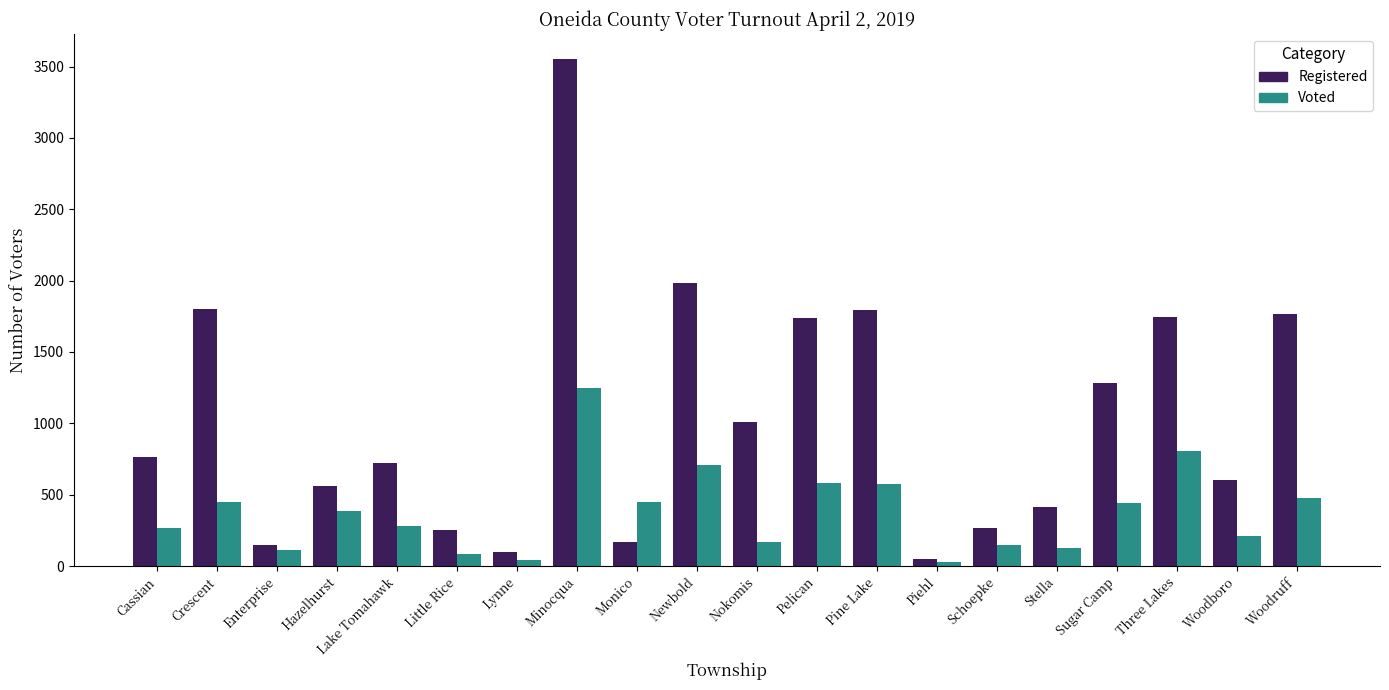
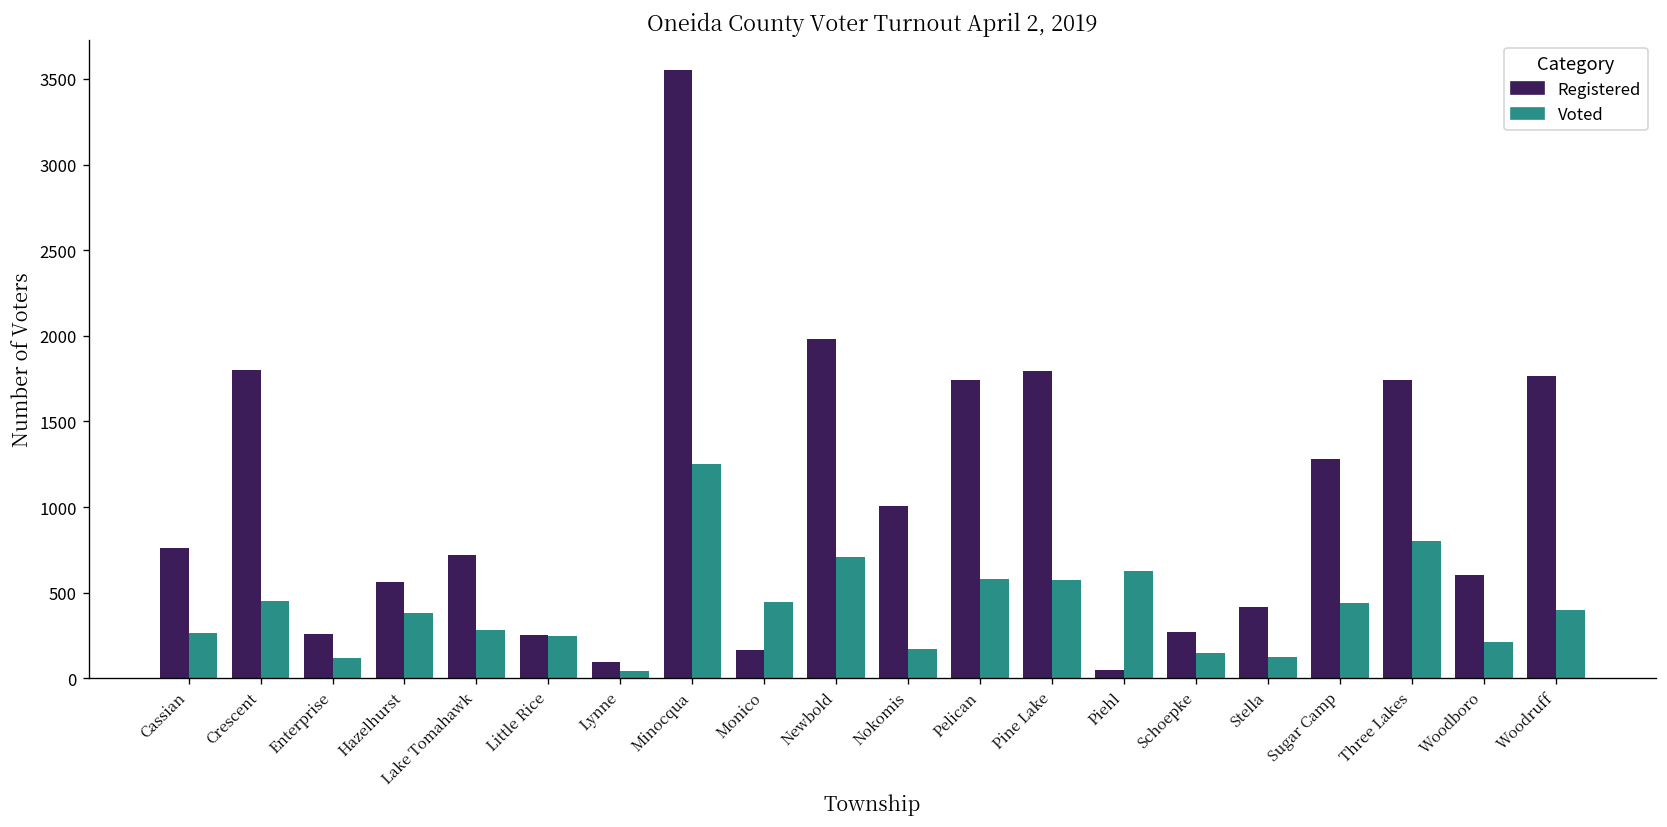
Registered, Enterprise: 150 -> 260
Voted, Little Rice: 80 -> 250
Voted, Piehl: 30 -> 630
Voted, Woodruff: 470 -> 400
